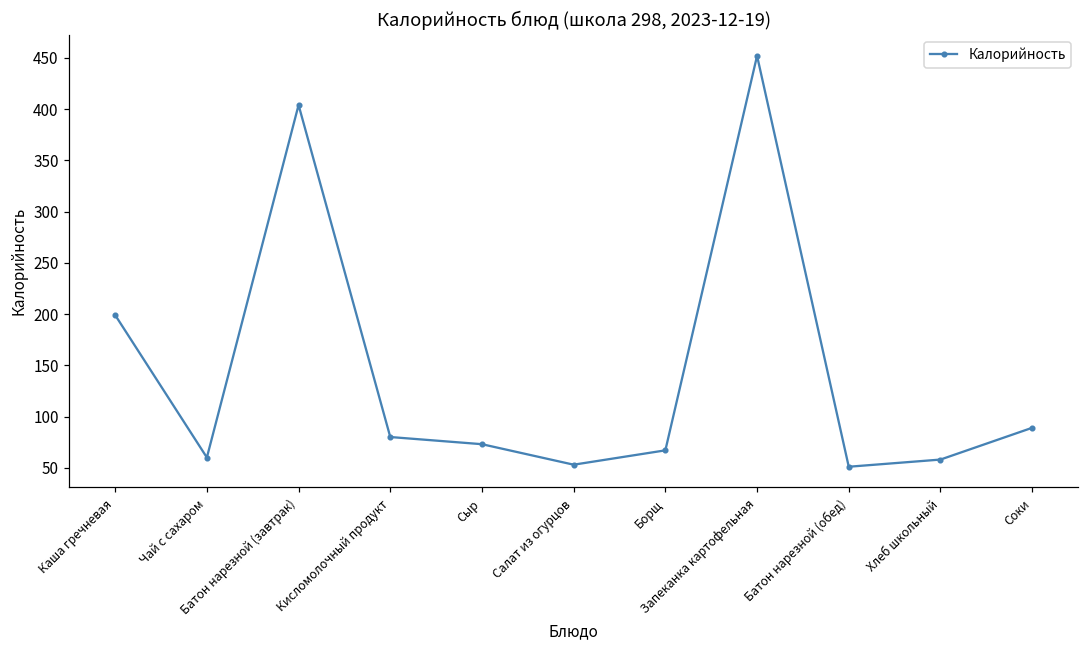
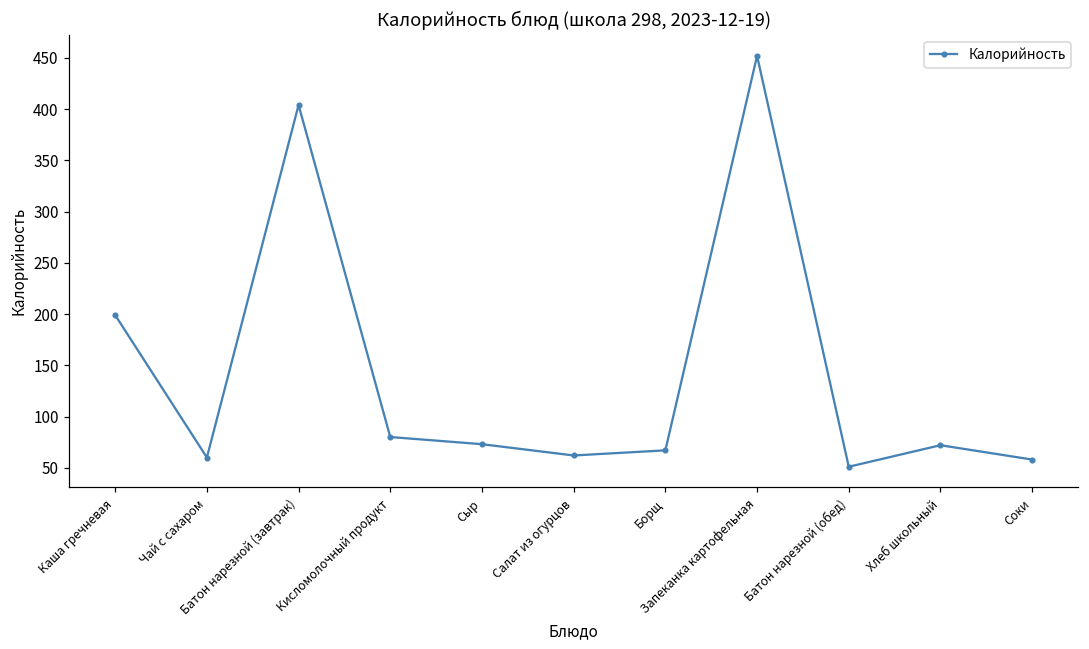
Салат из огурцов: 50 -> 60
Хлеб школьный: 60 -> 70
Соки: 90 -> 60
